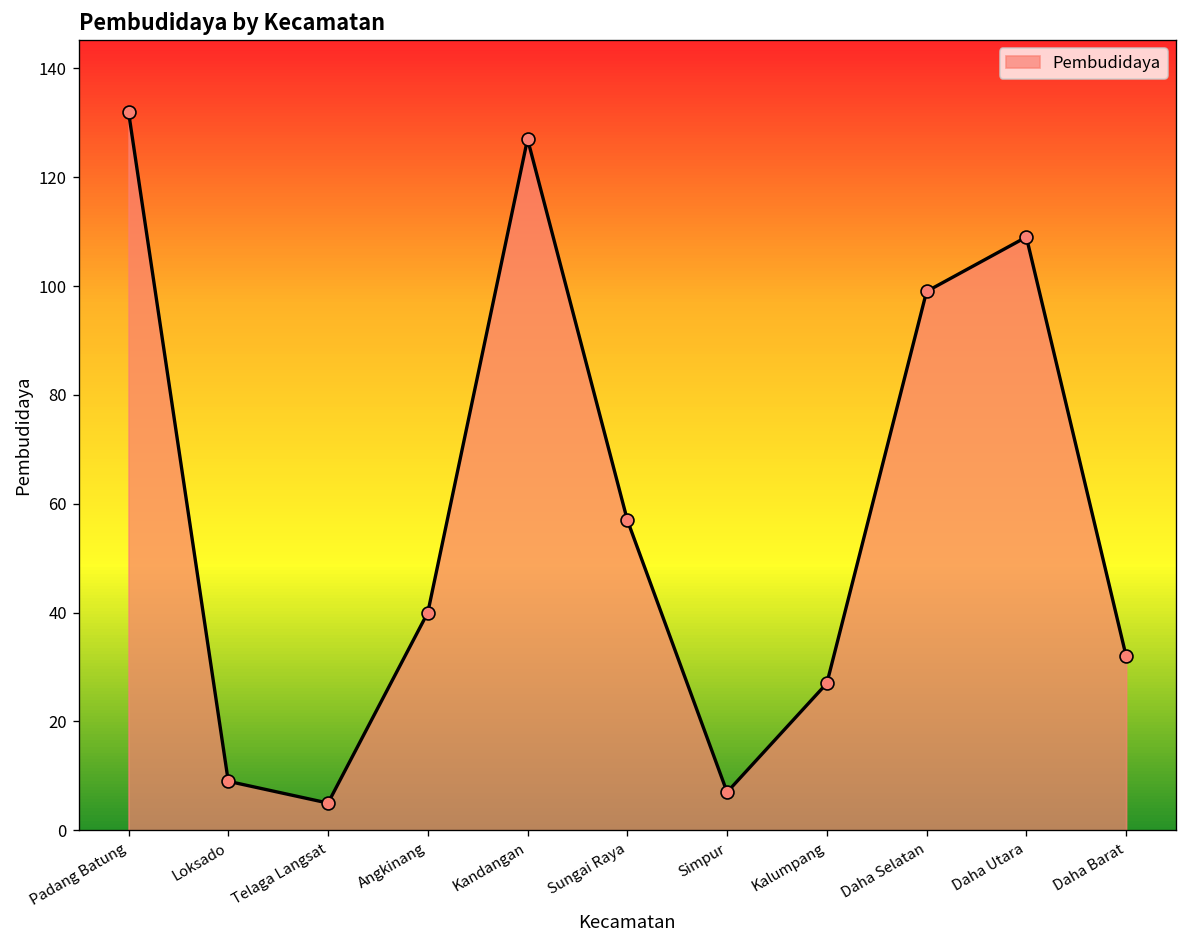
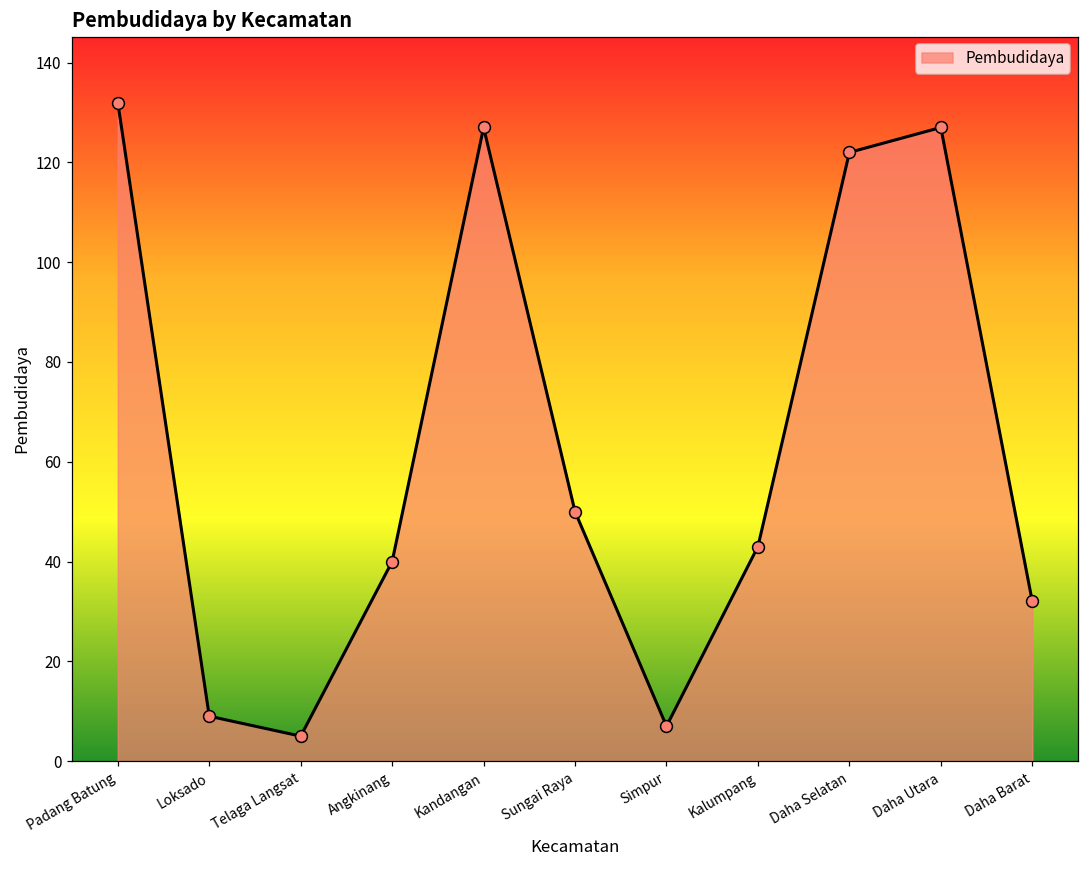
Sungai Raya: 57 -> 50
Kalumpang: 27 -> 43
Daha Selatan: 99 -> 122
Daha Utara: 109 -> 127
